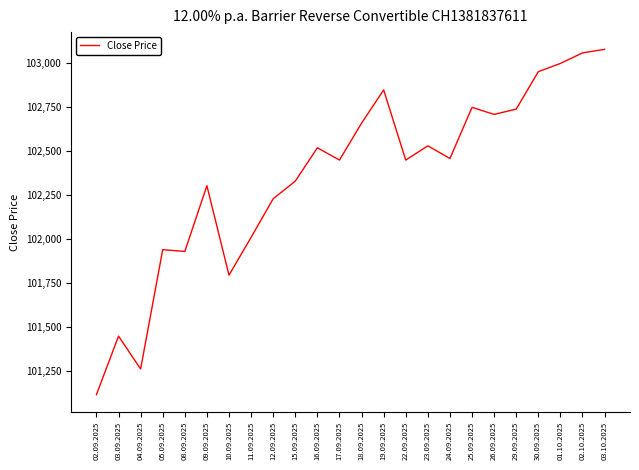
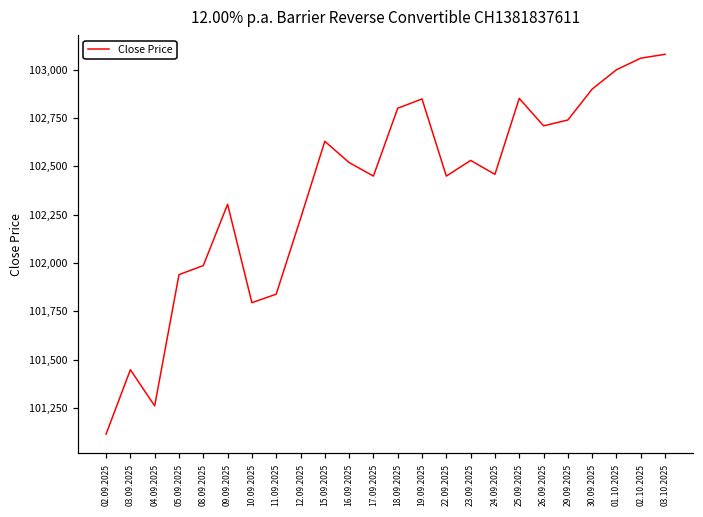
08.09.2025: 101,930 -> 101,990
11.09.2025: 102,010 -> 101,840
15.09.2025: 102,330 -> 102,630
18.09.2025: 102,660 -> 102,800
25.09.2025: 102,750 -> 102,850
30.09.2025: 102,950 -> 102,900
